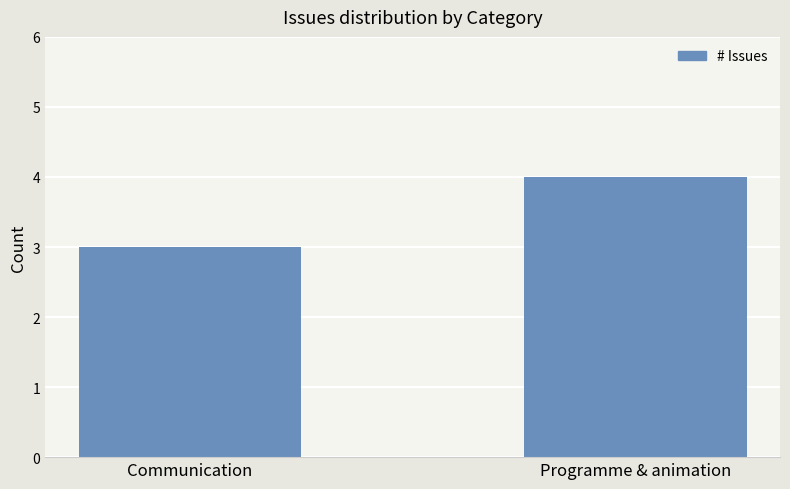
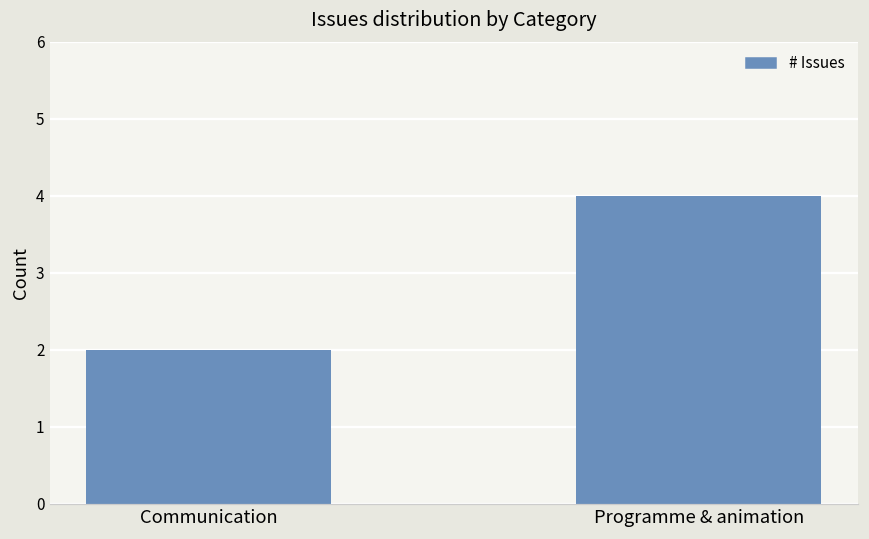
Communication: 3 -> 2
